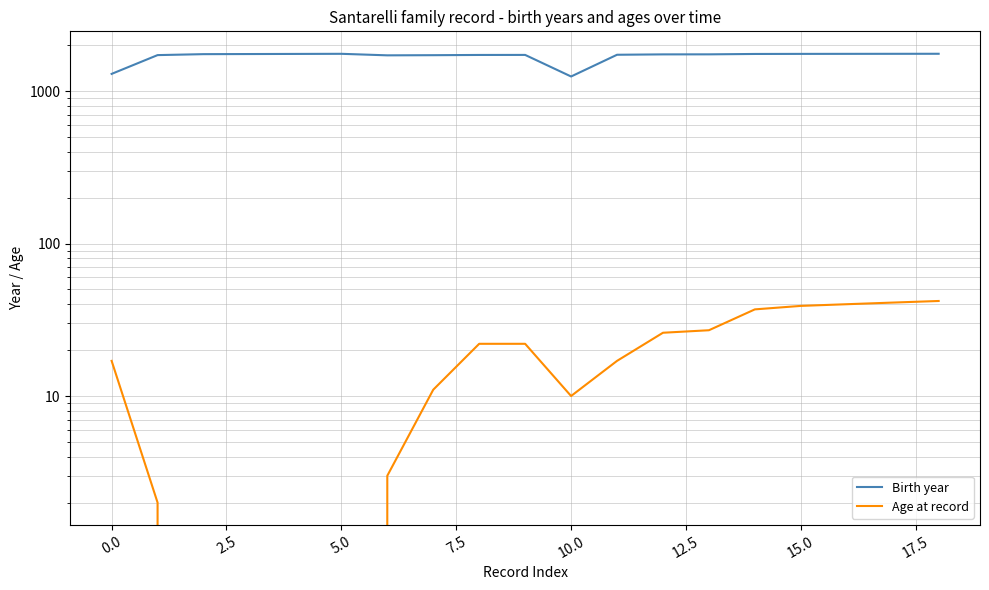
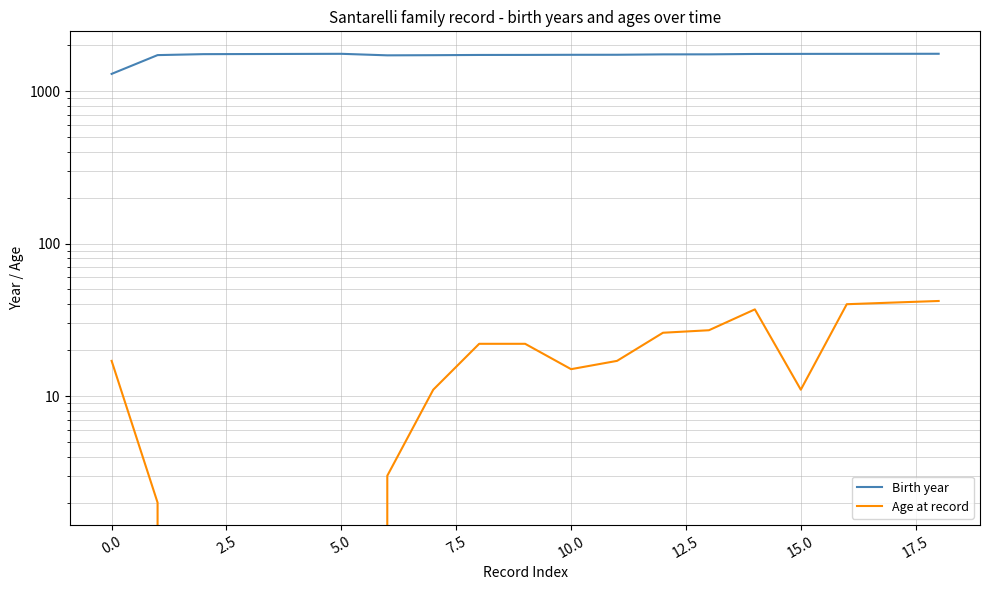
Birth year, 10.0: 1200 -> 1700
Age at record, 10.0: 10 -> 15
Age at record, 15.0: 39 -> 11
